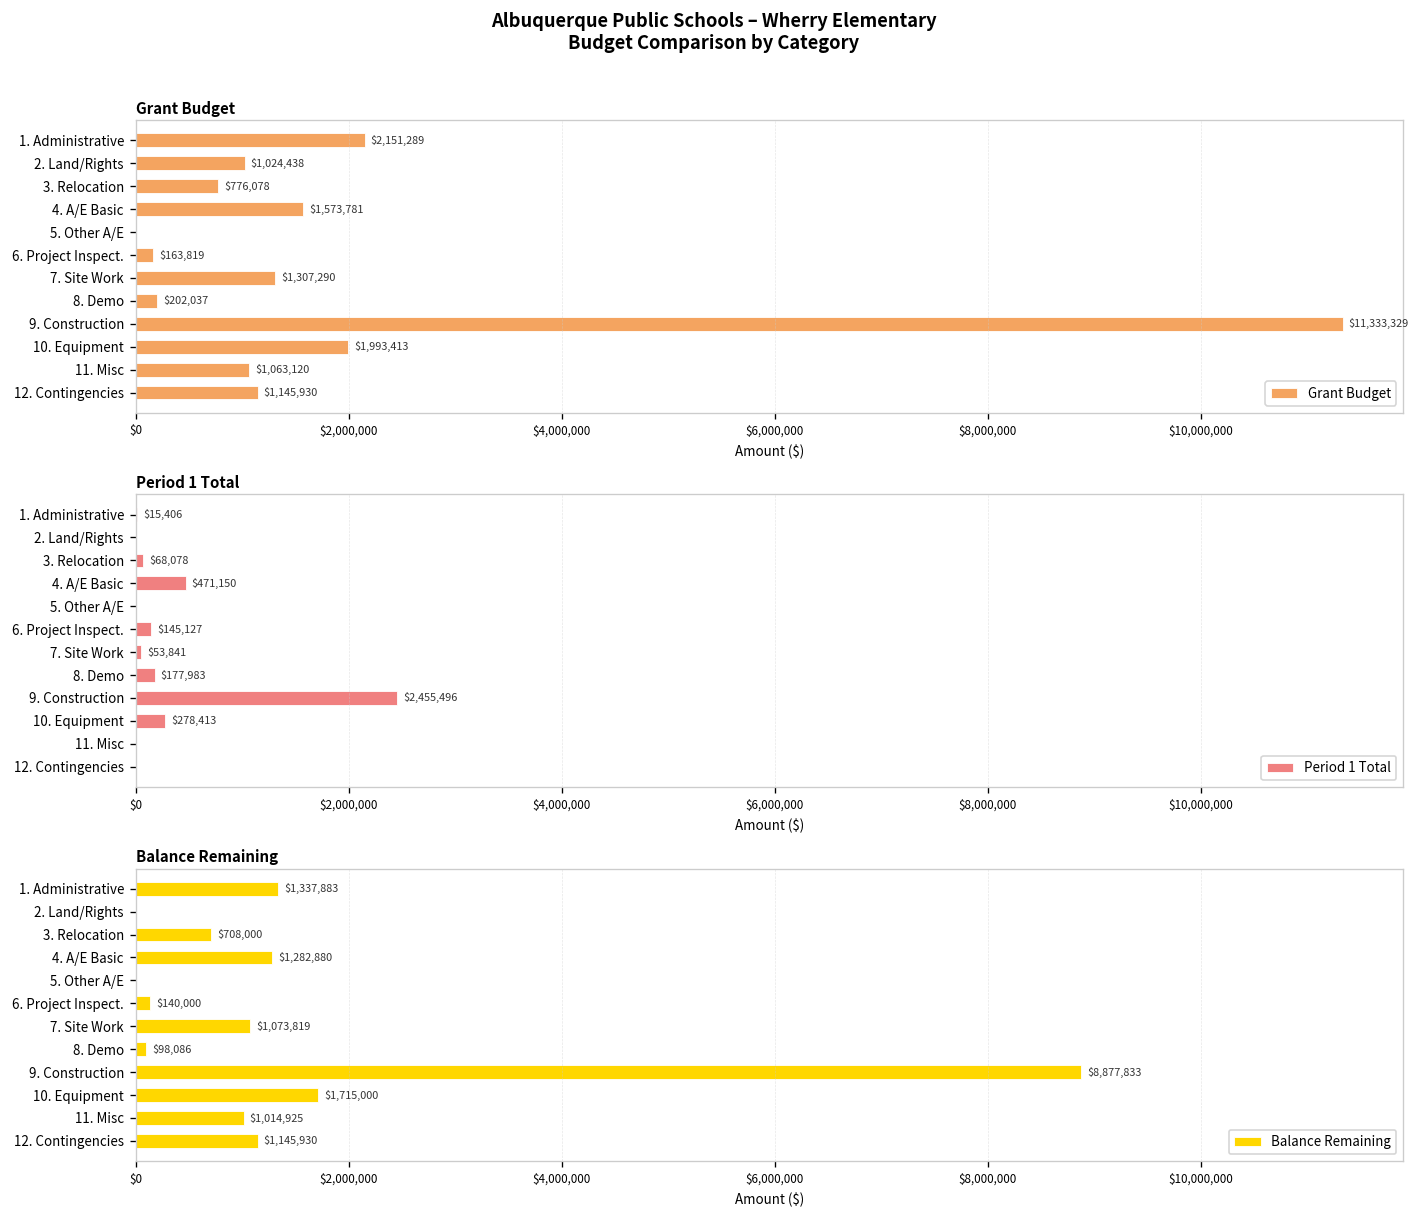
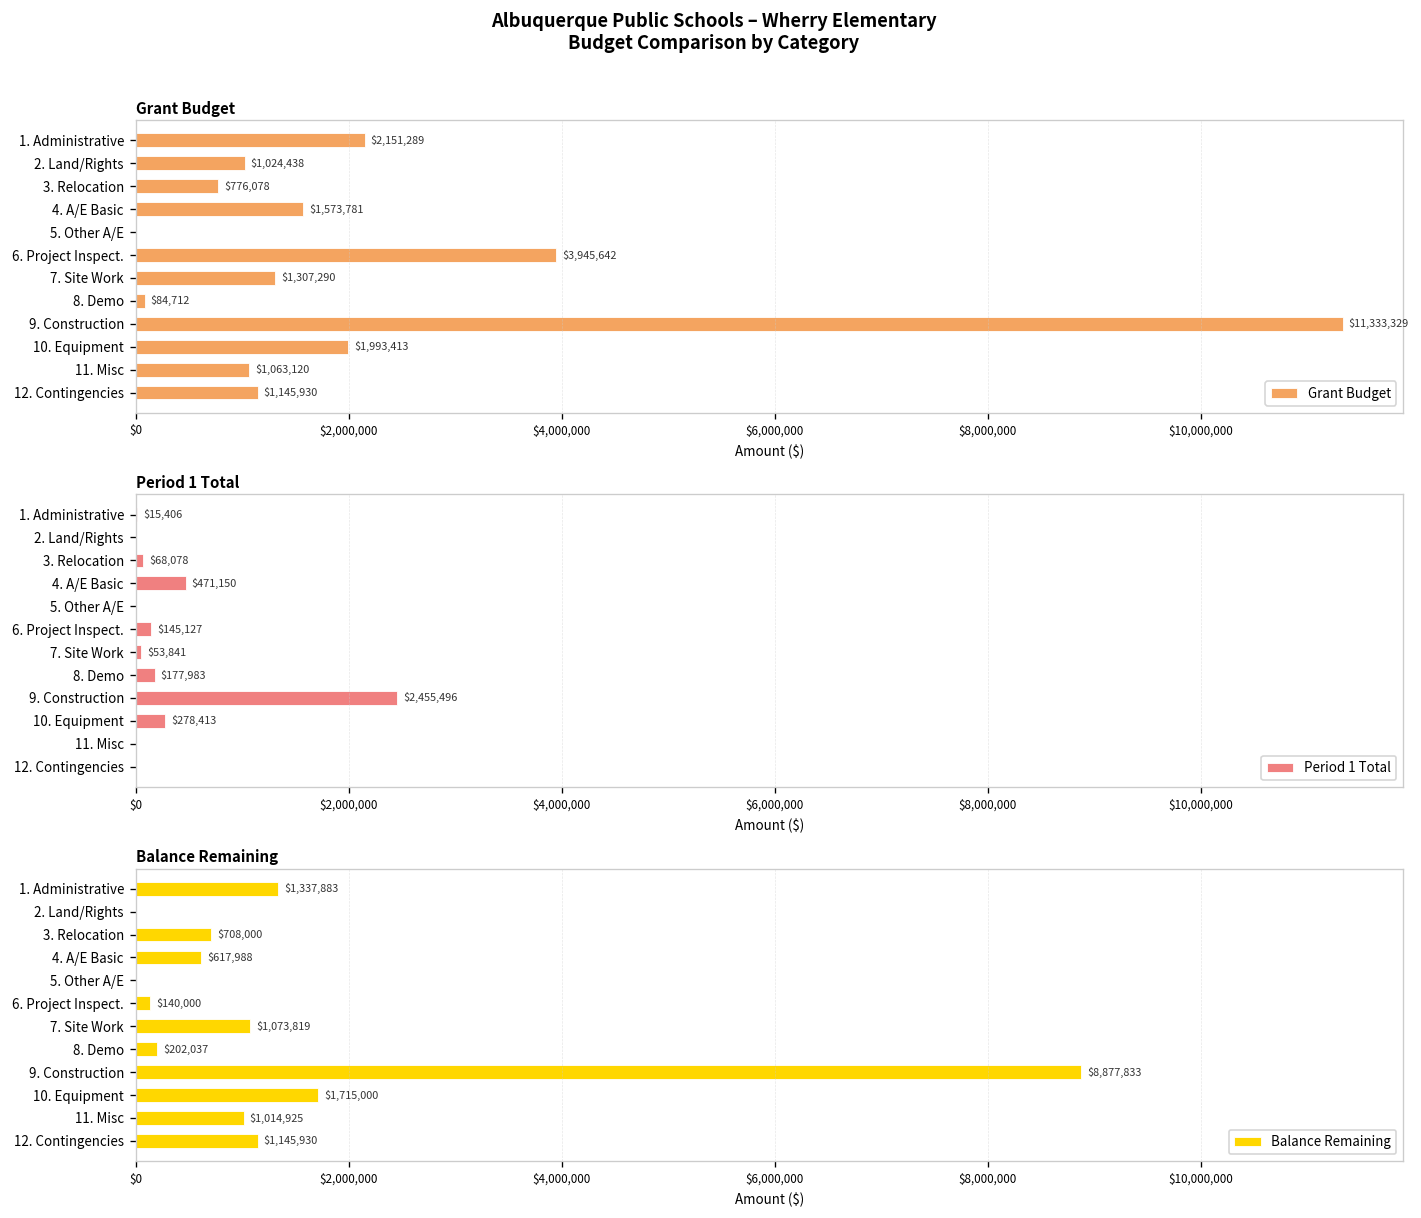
Grant Budget, 6. Project Inspect.: $163,819 -> $3,945,642
Grant Budget, 8. Demo: $202,037 -> $84,712
Balance Remaining, 4. A/E Basic: $1,282,880 -> $617,988
Balance Remaining, 8. Demo: $98,086 -> $202,037
